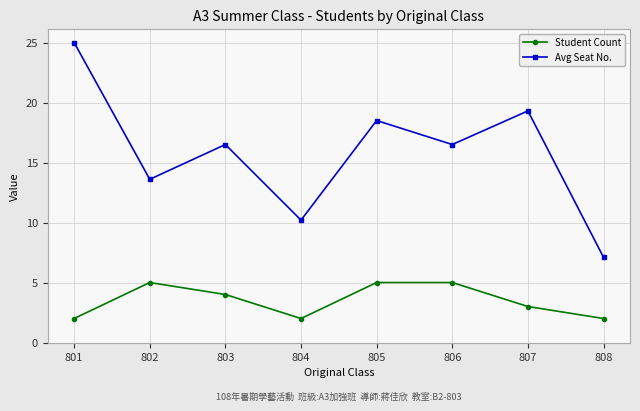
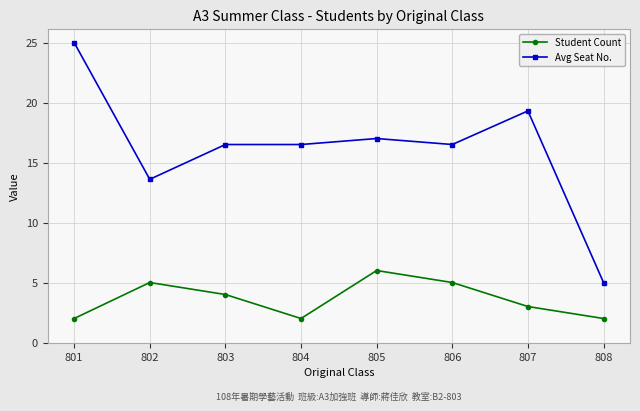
Avg Seat No., 804: 10.2 -> 16.5
Student Count, 805: 5 -> 6
Avg Seat No., 805: 18.5 -> 17.0
Avg Seat No., 808: 7.1 -> 5.0
